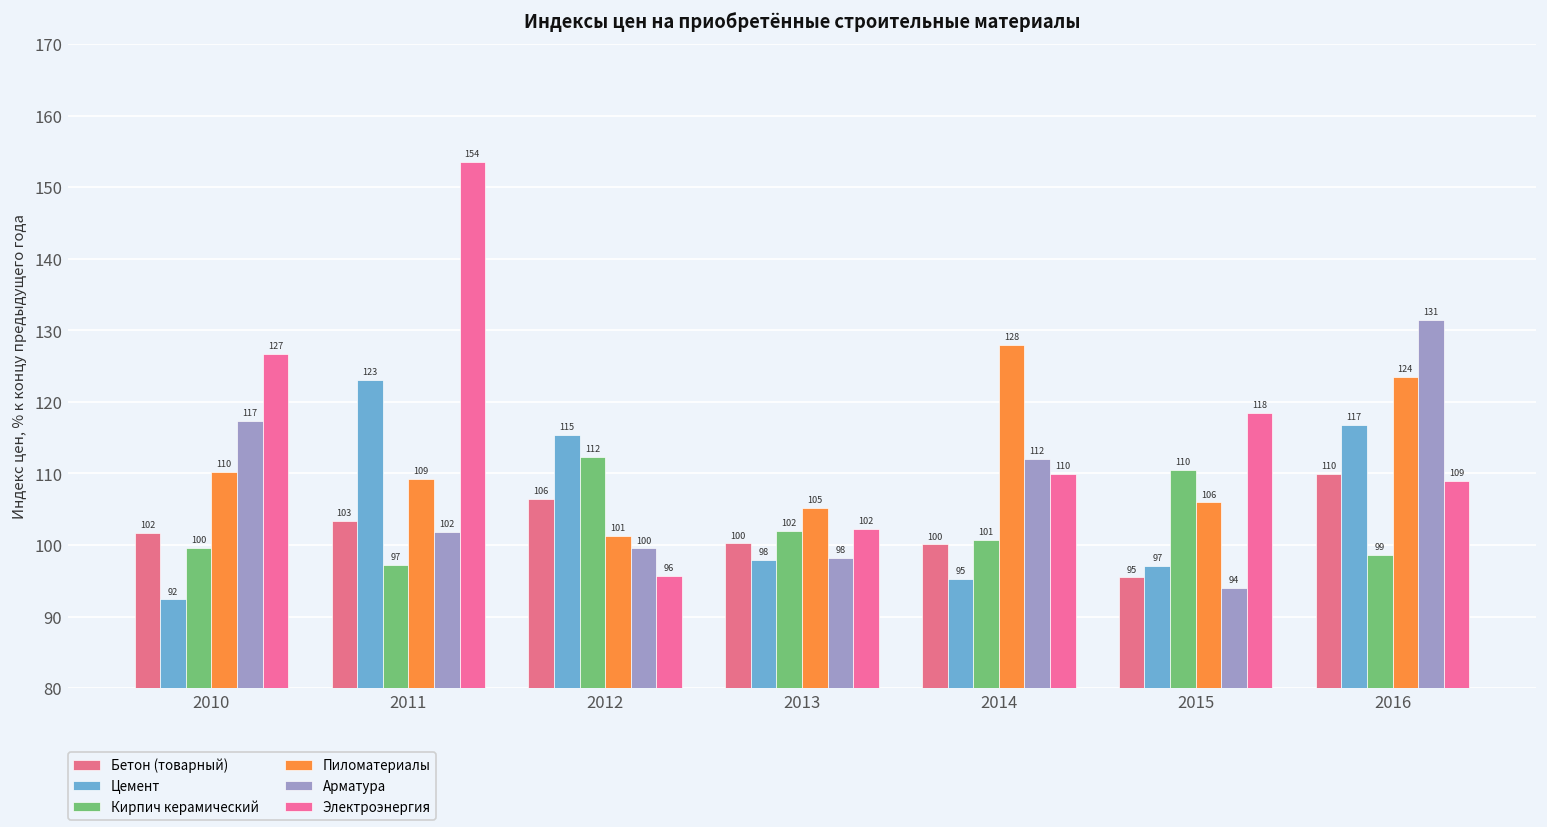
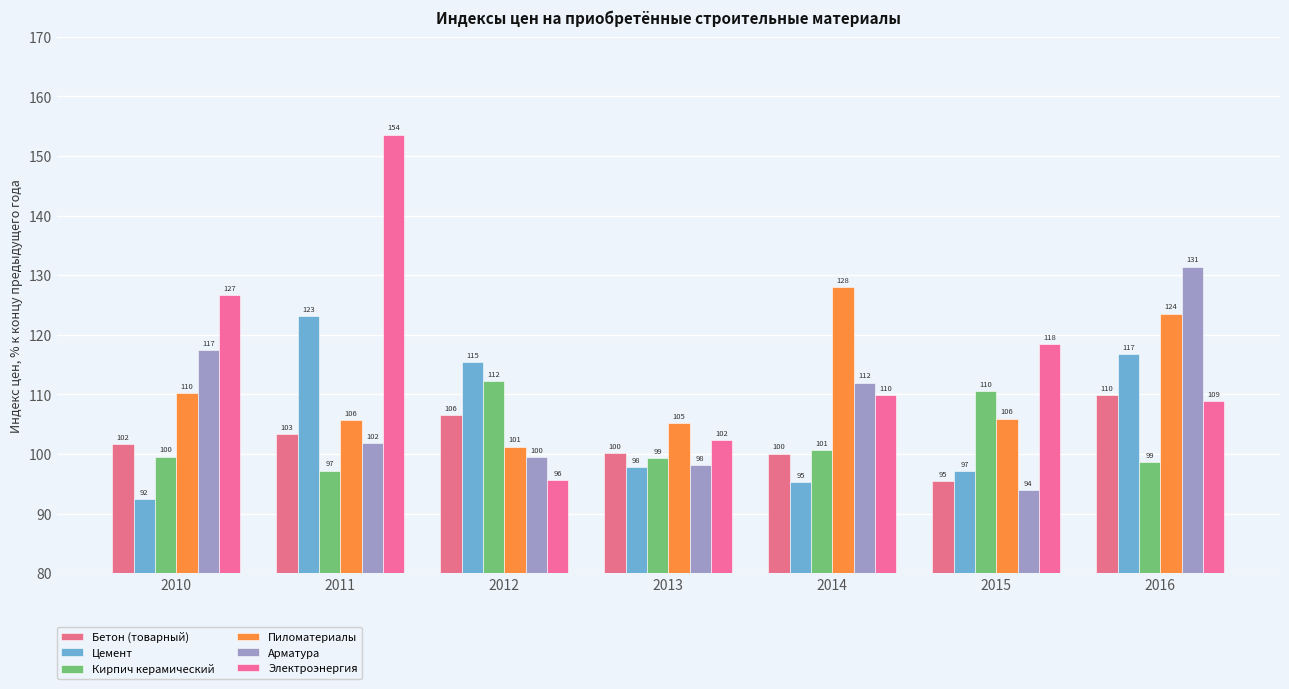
Пиломатериалы, 2011: 109 -> 106
Кирпич керамический, 2013: 102 -> 99
